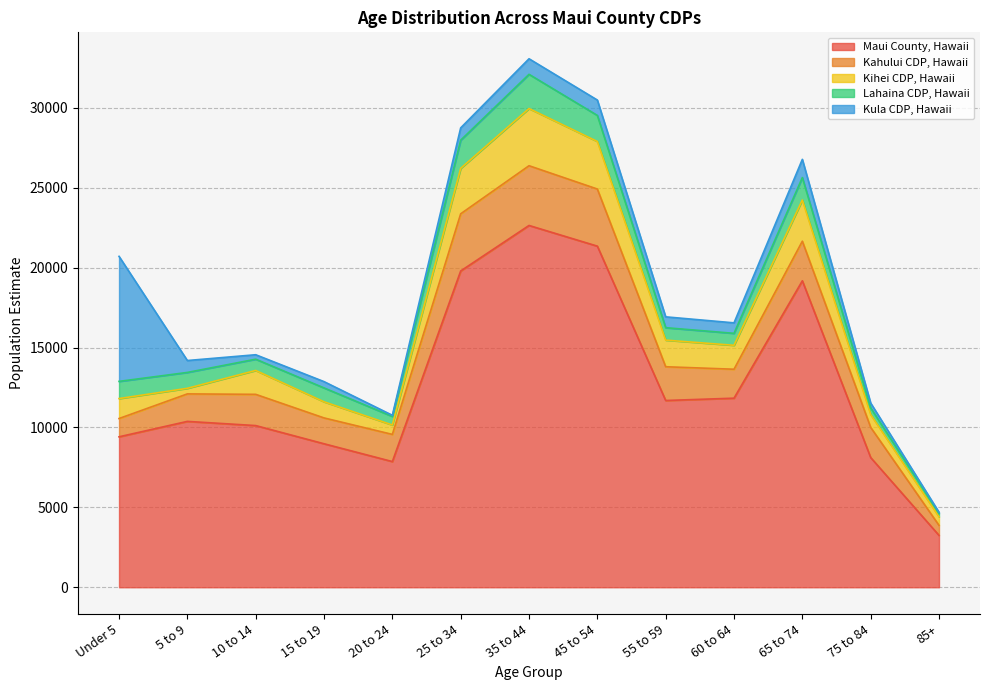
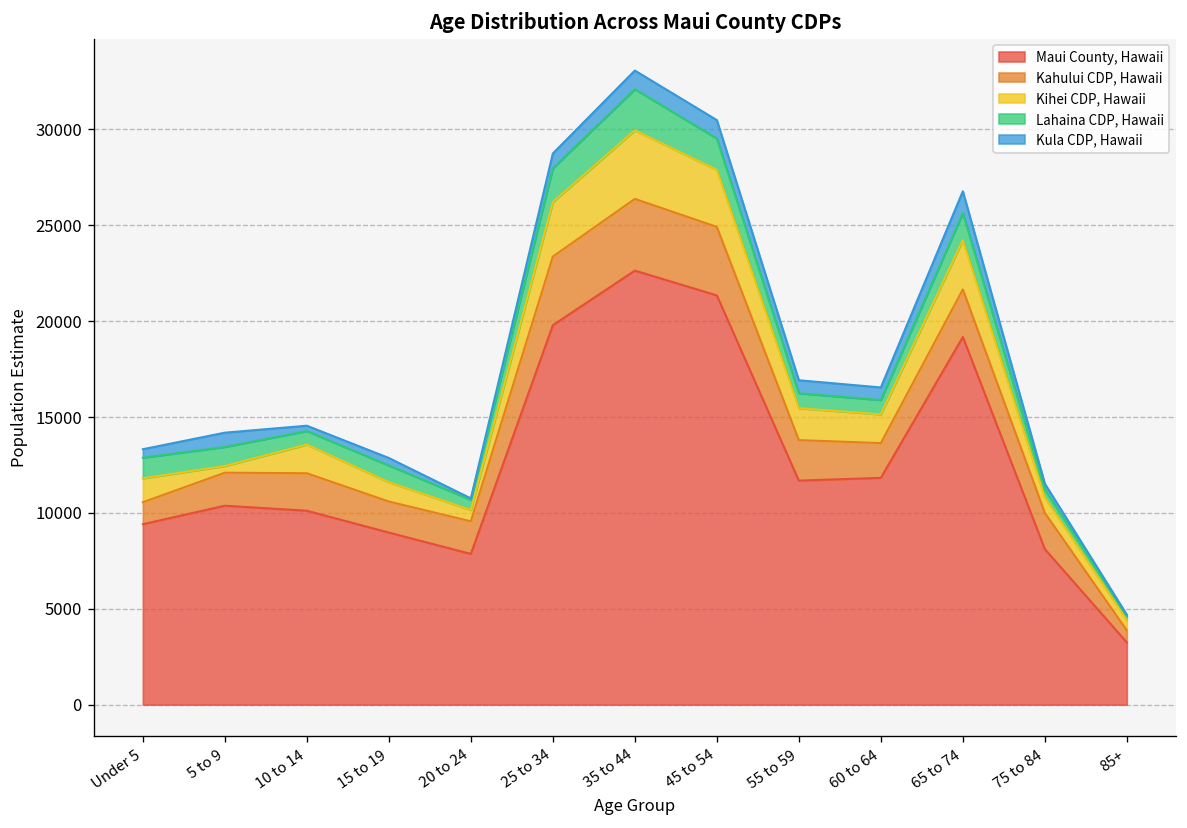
Kula CDP, Hawaii, Under 5: 7800 -> 400
